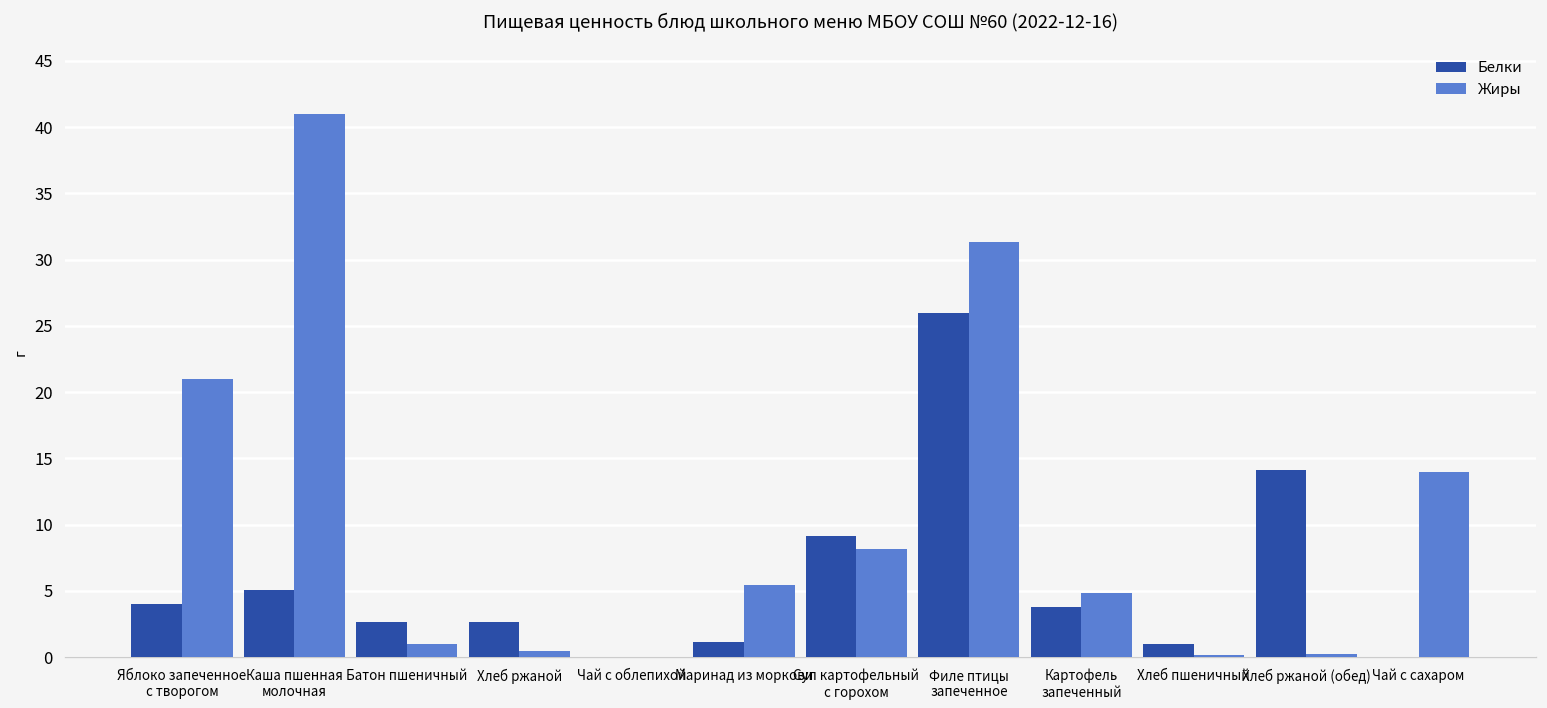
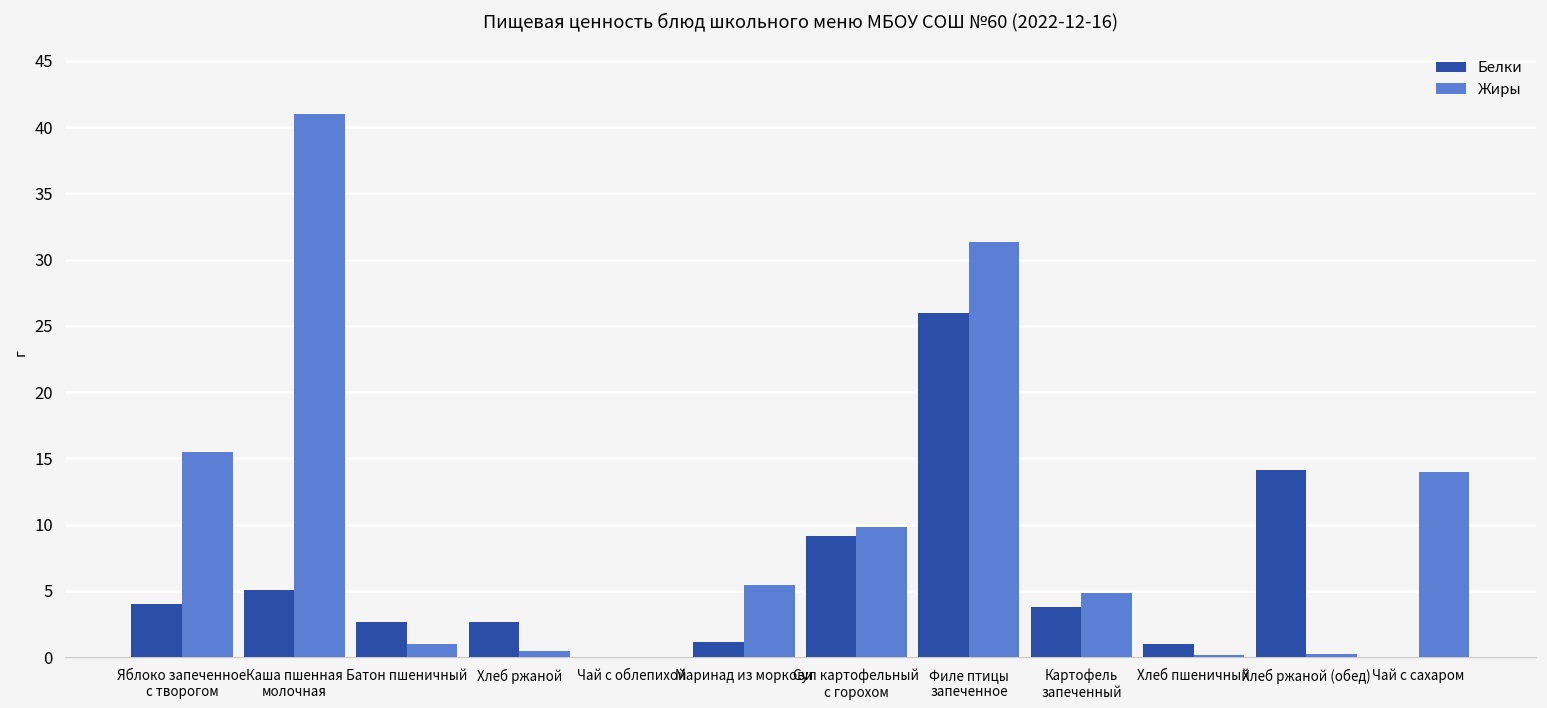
Жиры, Яблоко запеченное с творогом: 21.0 -> 15.5
Жиры, Суп картофельный с горохом: 8.2 -> 9.8
